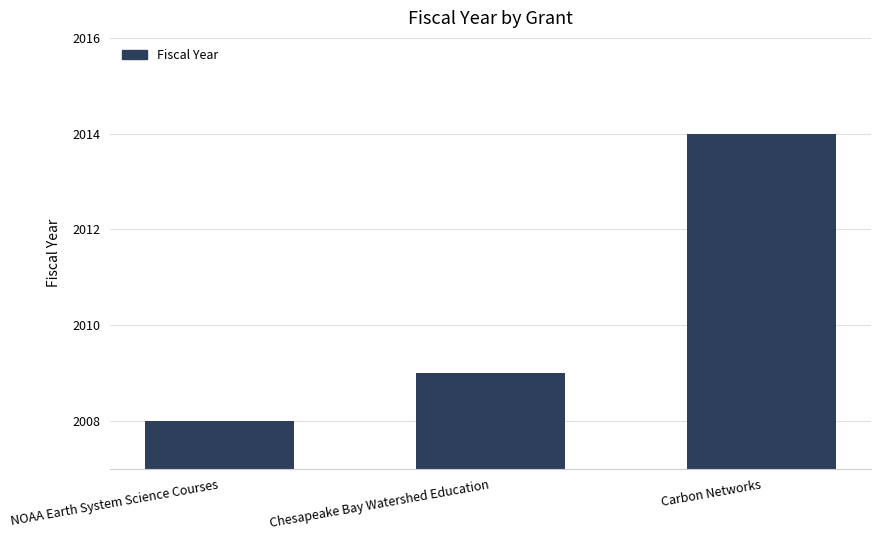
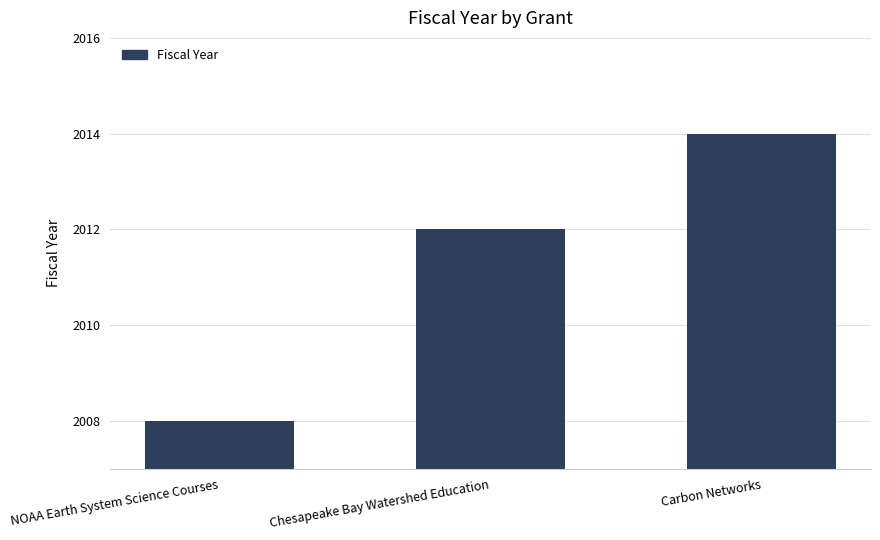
Chesapeake Bay Watershed Education: 2009 -> 2012
